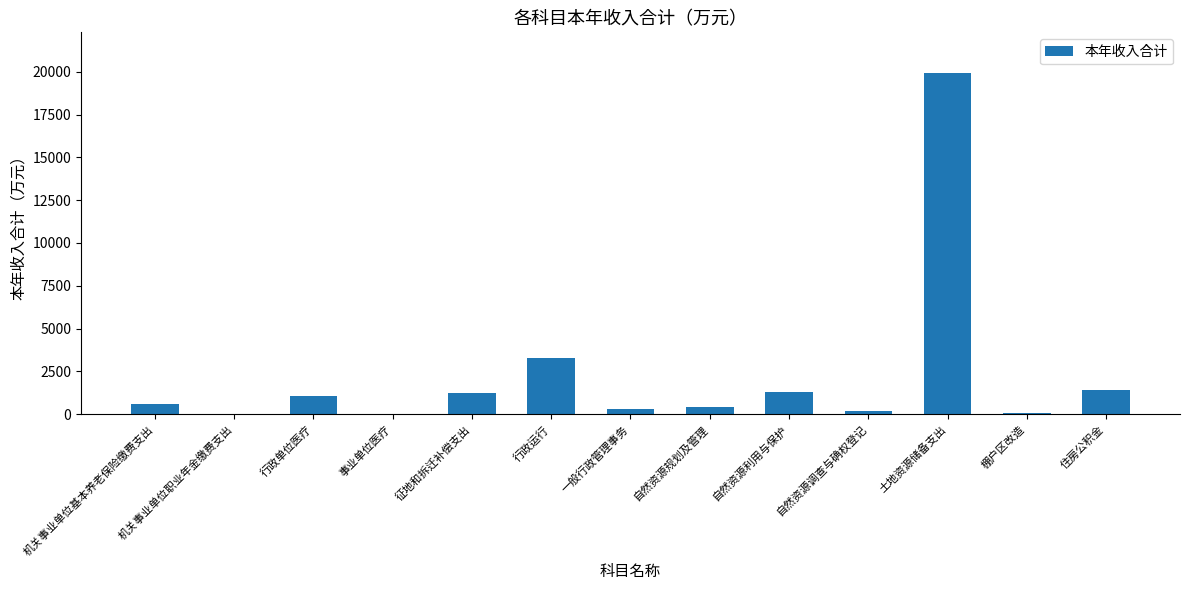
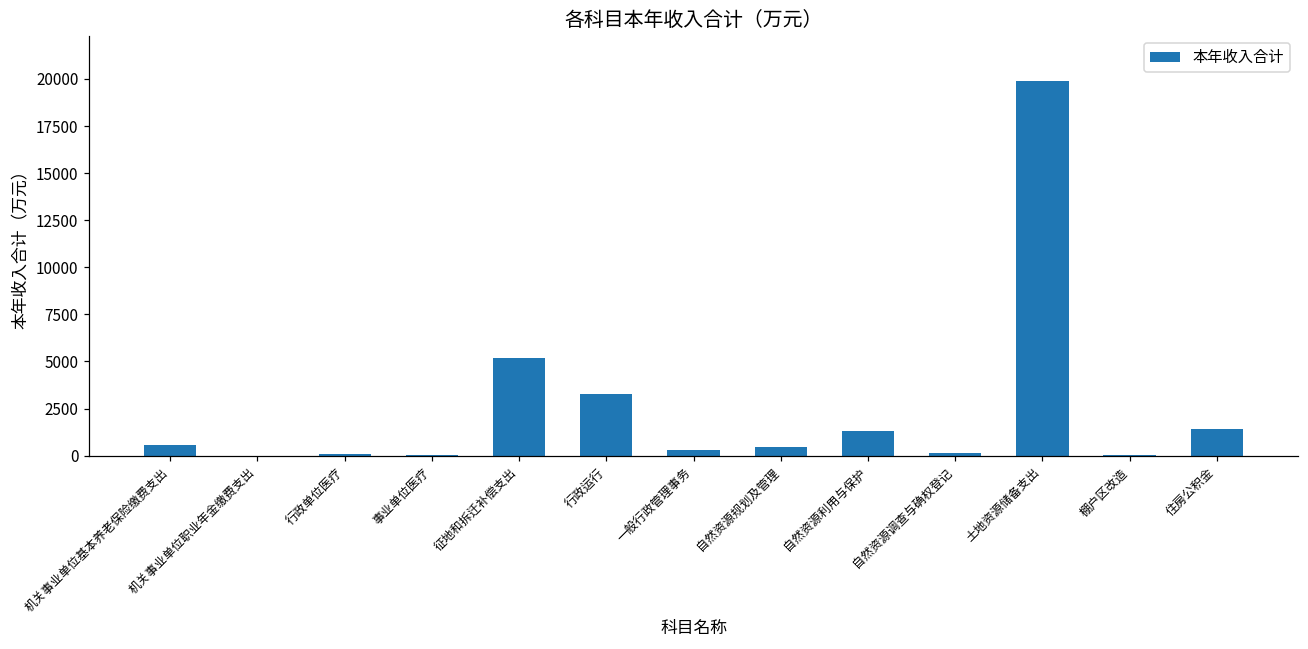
行政单位医疗: 1100 -> 100
征地和拆迁补偿支出: 1200 -> 5200
